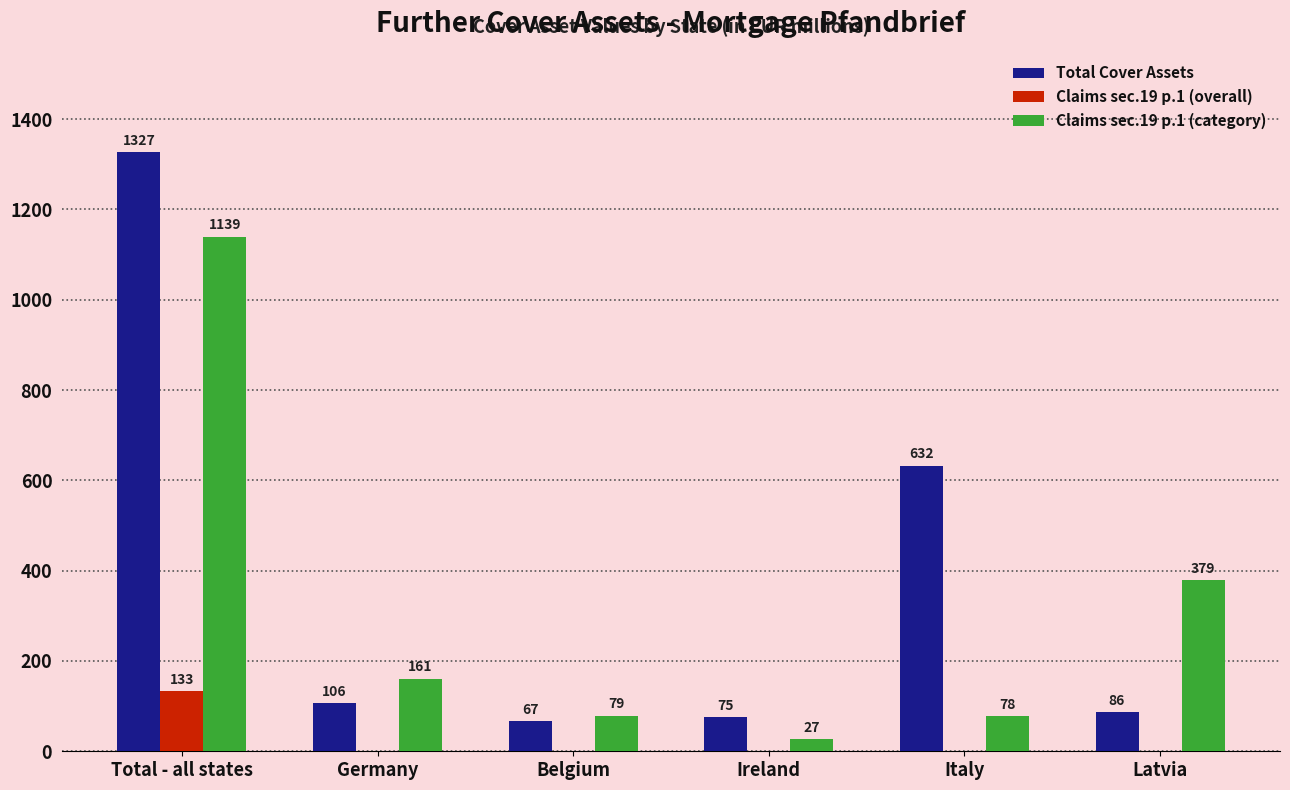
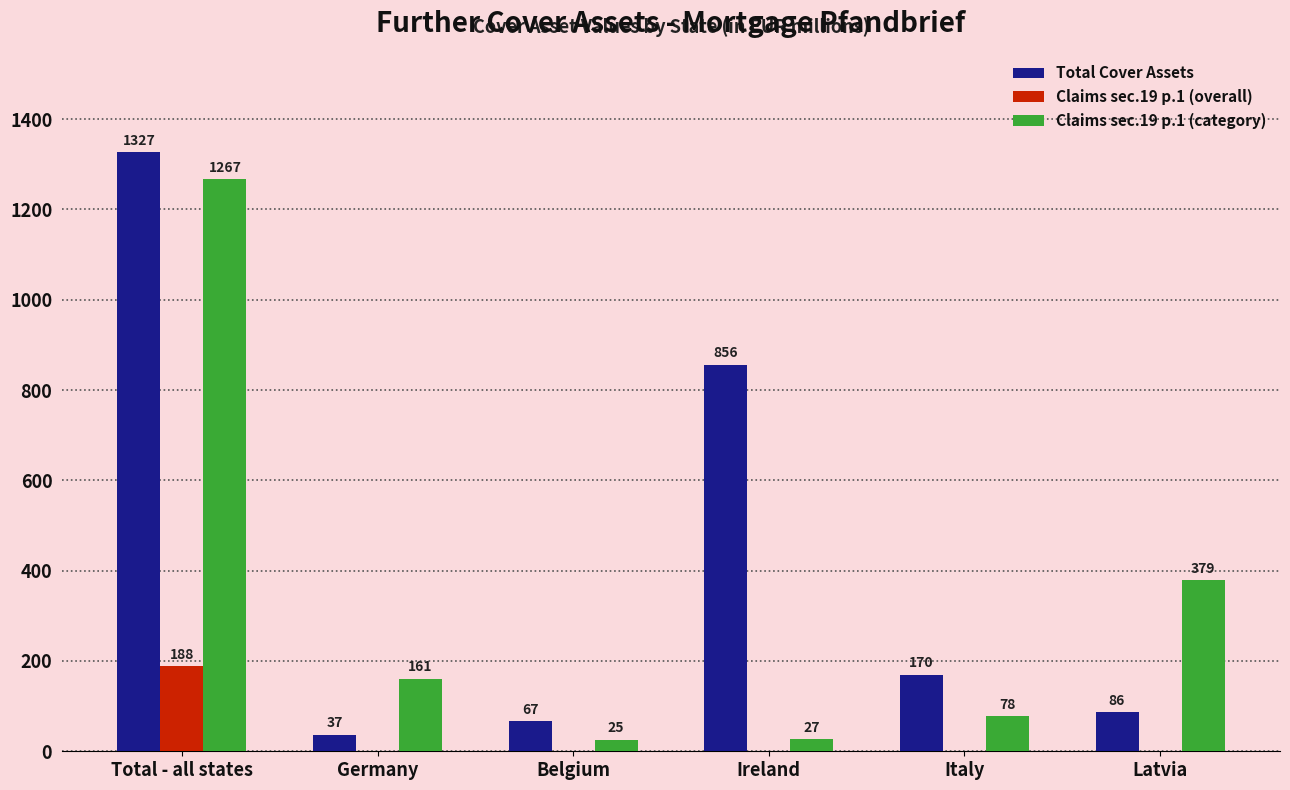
Claims sec.19 p.1 (overall), Total - all states: 133 -> 188
Claims sec.19 p.1 (category), Total - all states: 1139 -> 1267
Total Cover Assets, Germany: 106 -> 37
Claims sec.19 p.1 (category), Belgium: 79 -> 25
Total Cover Assets, Ireland: 75 -> 856
Total Cover Assets, Italy: 632 -> 170
